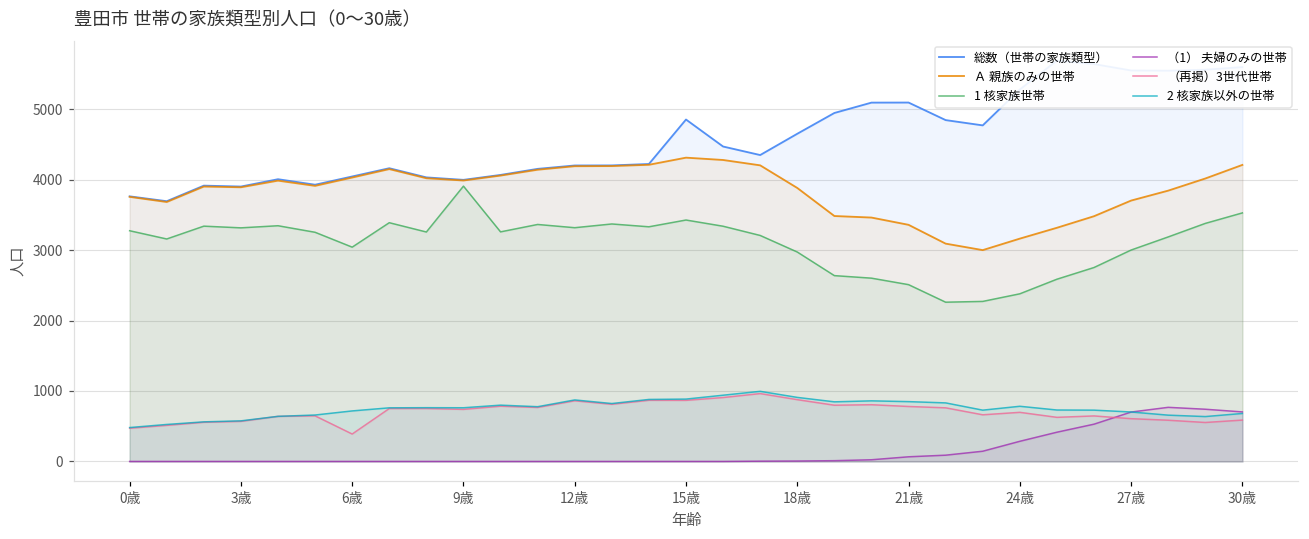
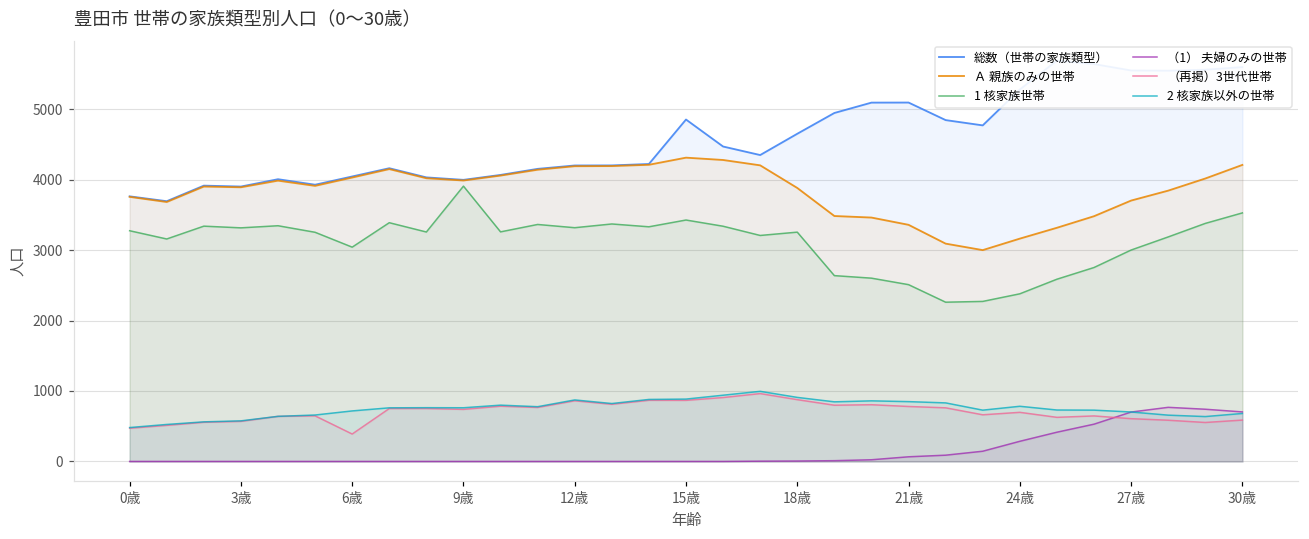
1 核家族世帯, 18歳: 3000 -> 3300
